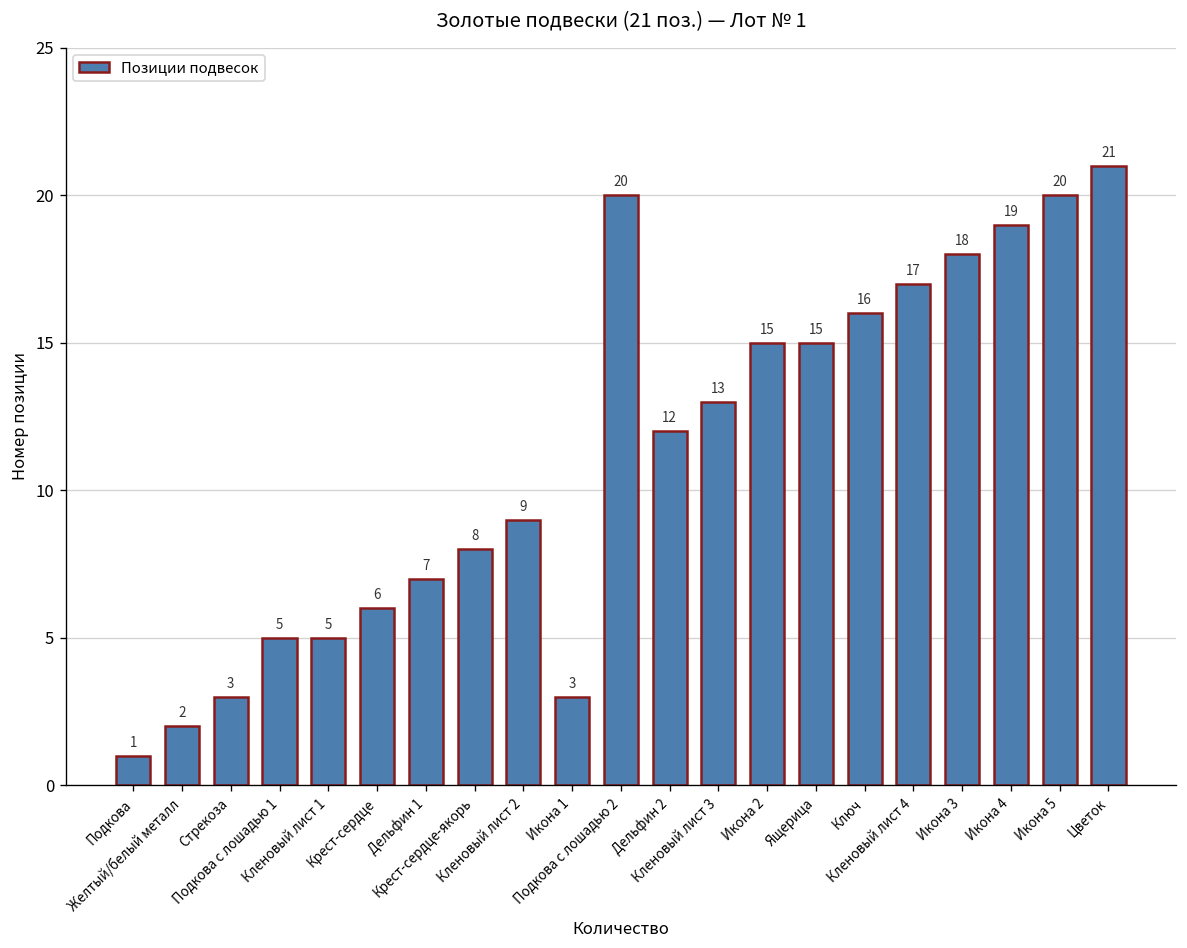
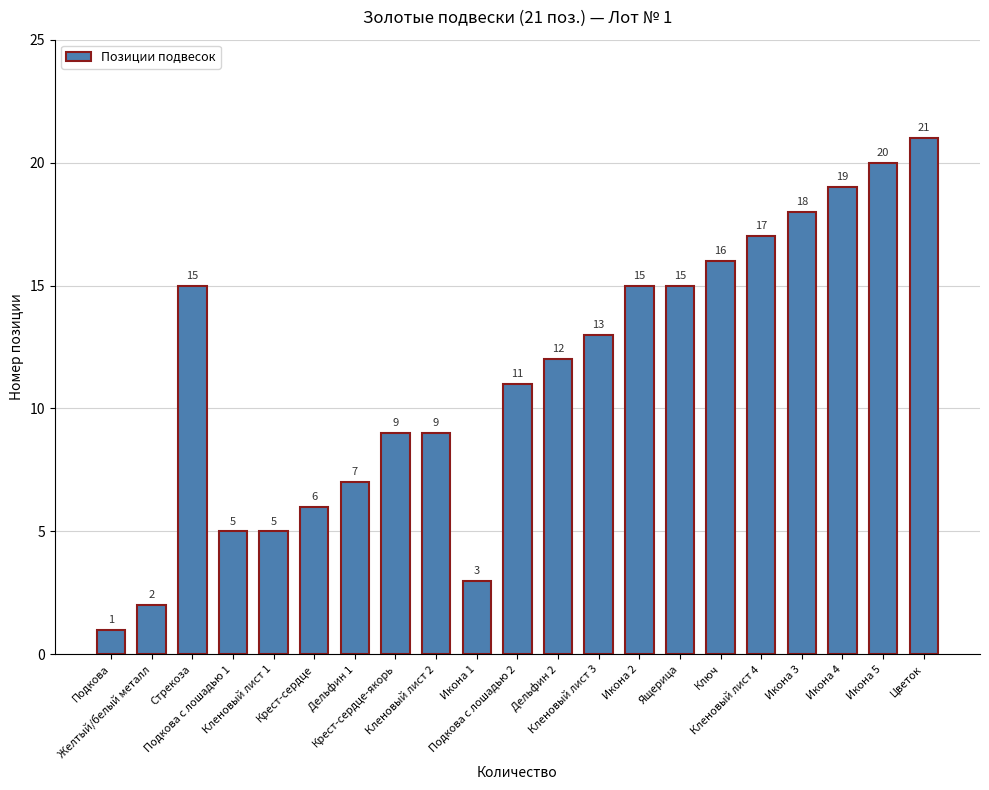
Стрекоза: 3 -> 15
Крест-сердце-якорь: 8 -> 9
Подкова с лошадью 2: 20 -> 11
